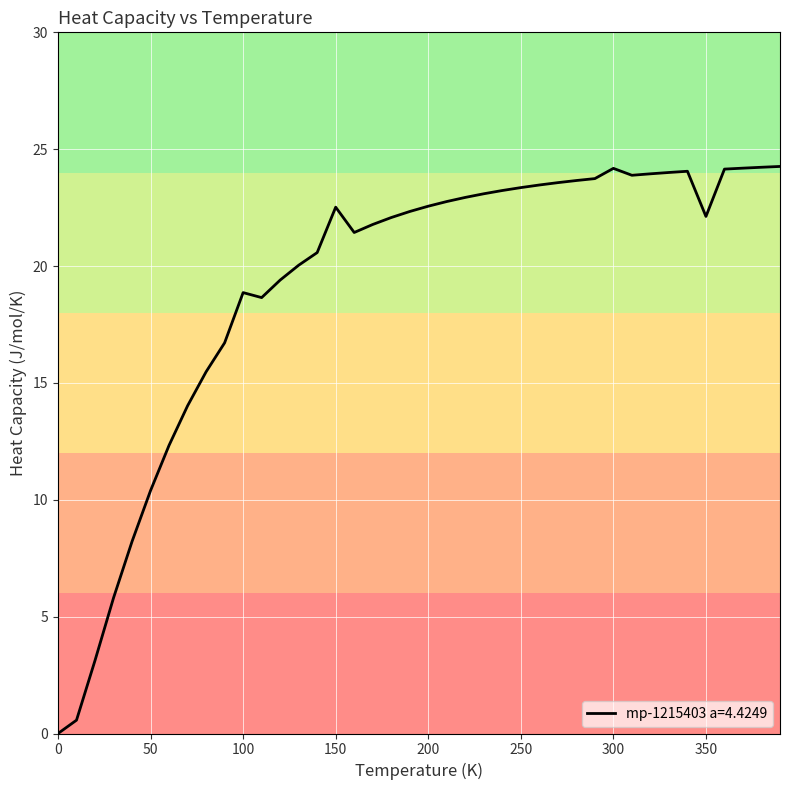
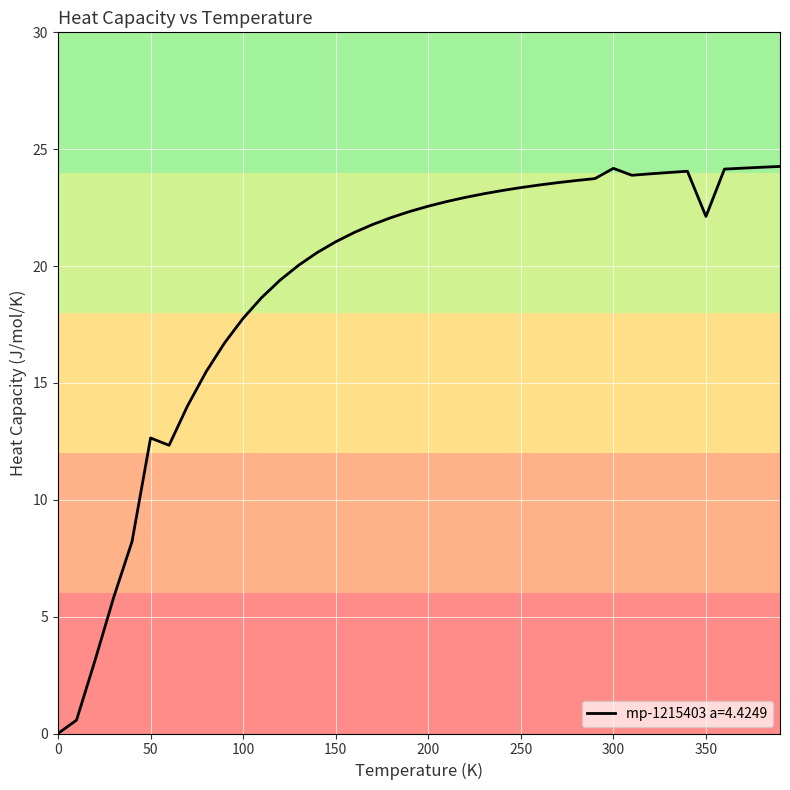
50: 10.4 -> 12.6
100: 18.9 -> 17.8
150: 22.5 -> 21.0
